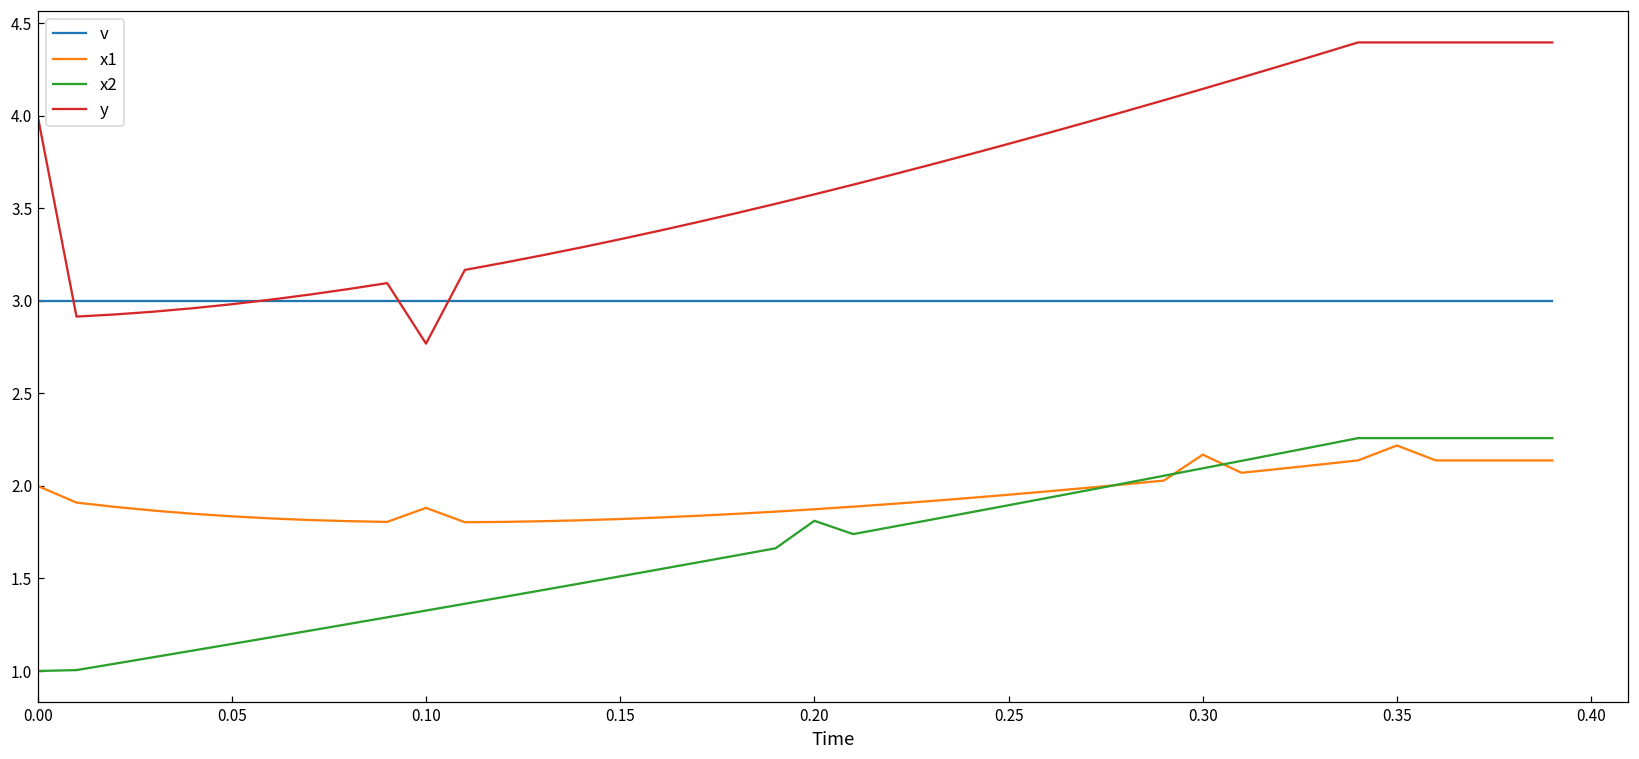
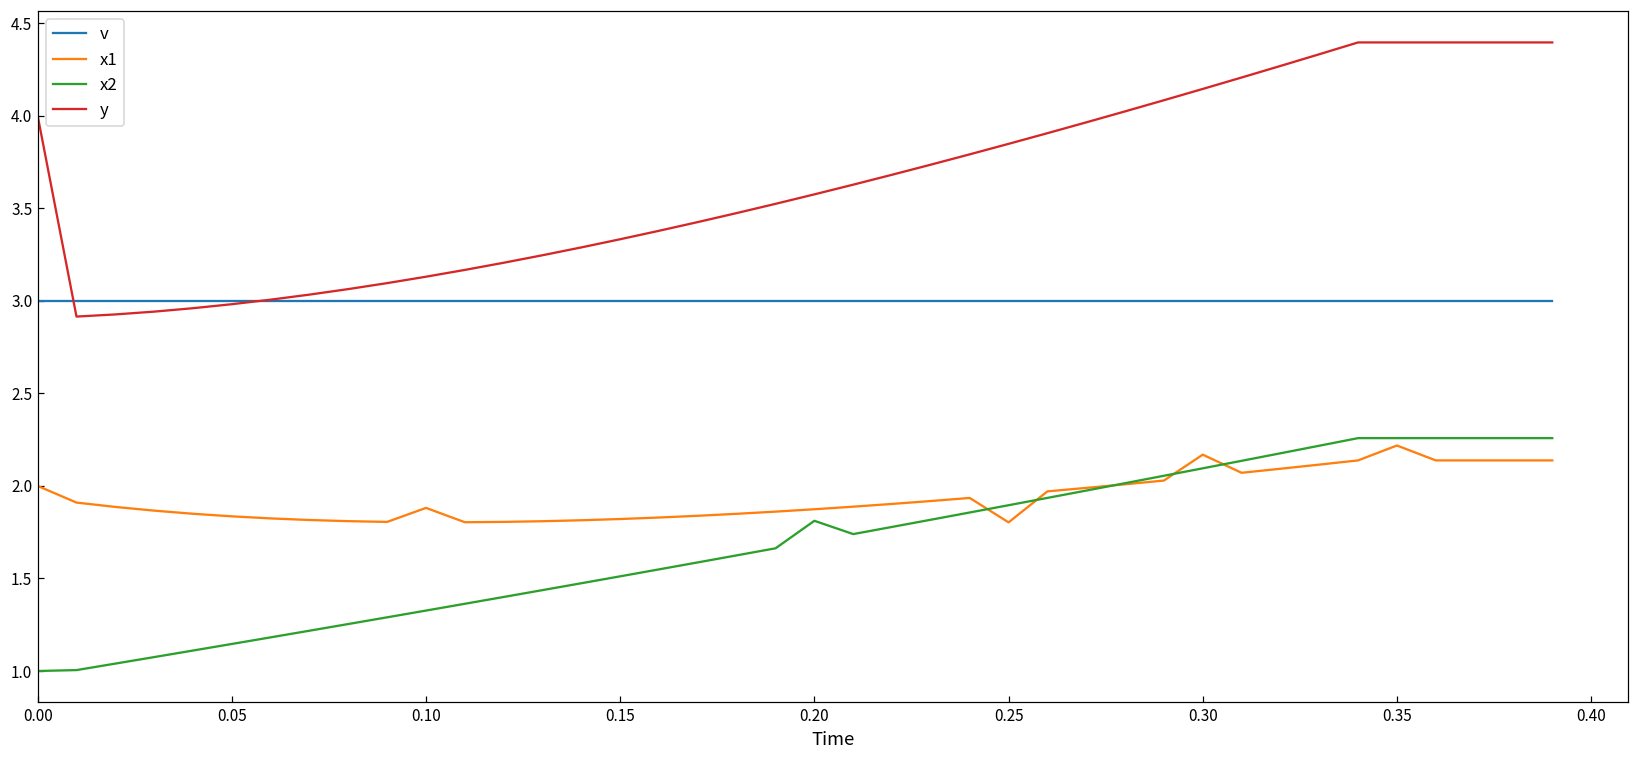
y, 0.10: 2.77 -> 3.13
x1, 0.25: 1.95 -> 1.80
